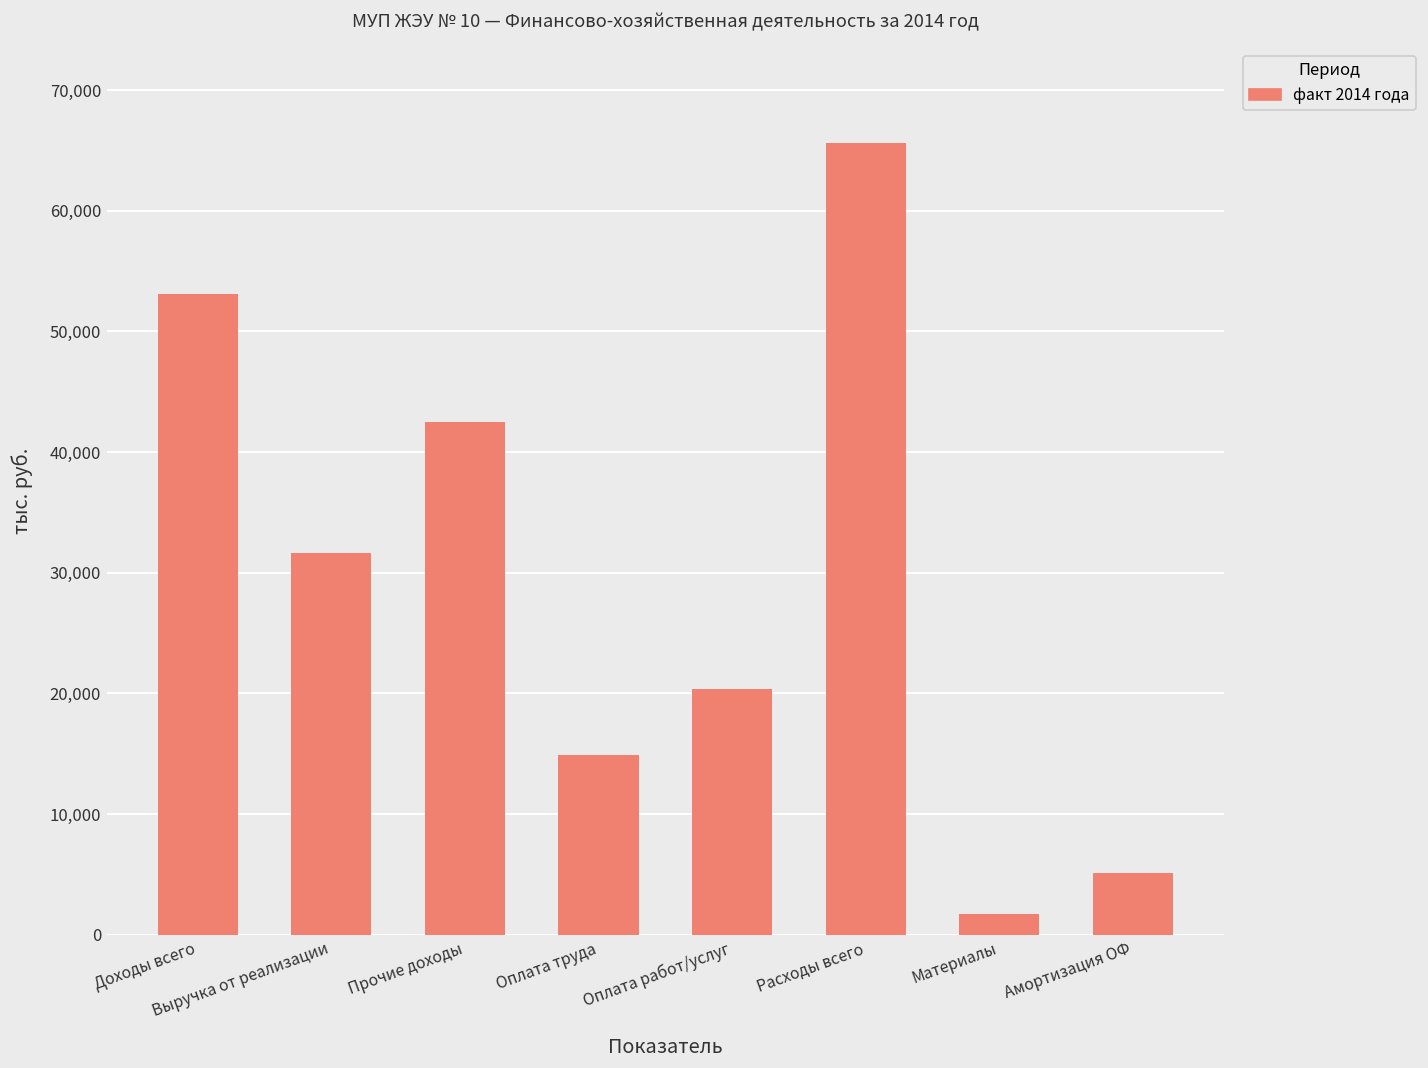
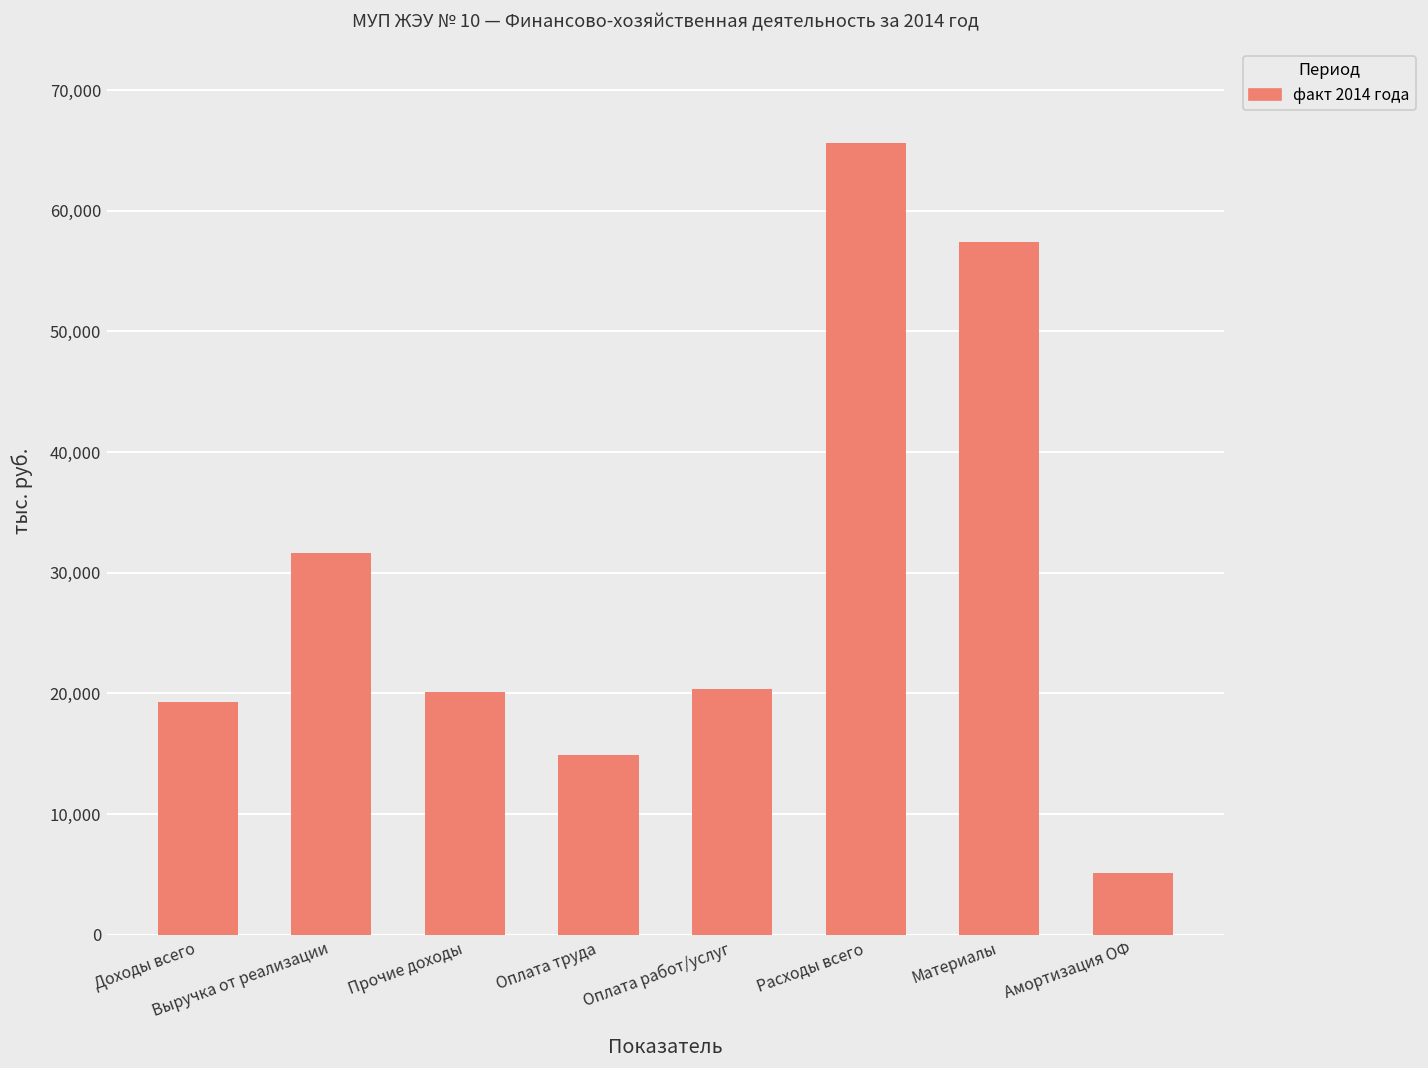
Доходы всего: 53,100 -> 19,300
Прочие доходы: 42,500 -> 20,200
Материалы: 1,800 -> 57,400
